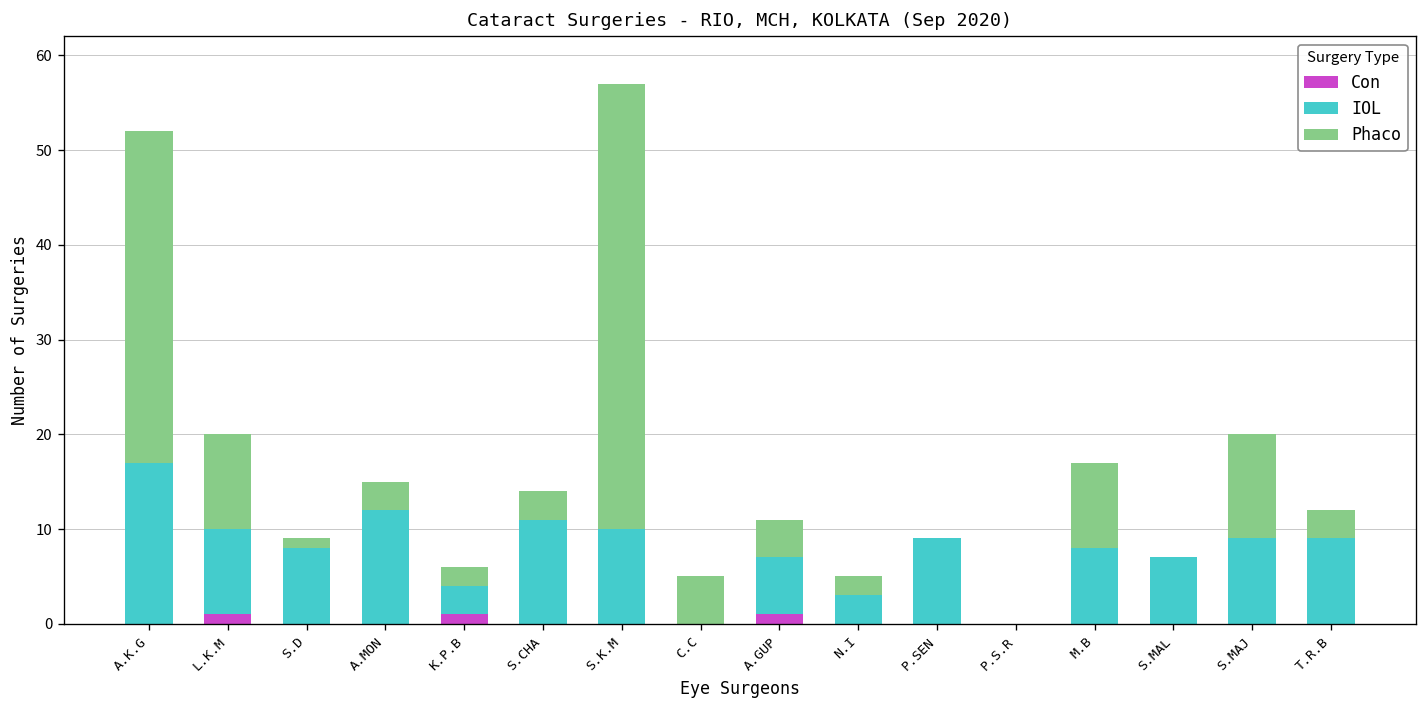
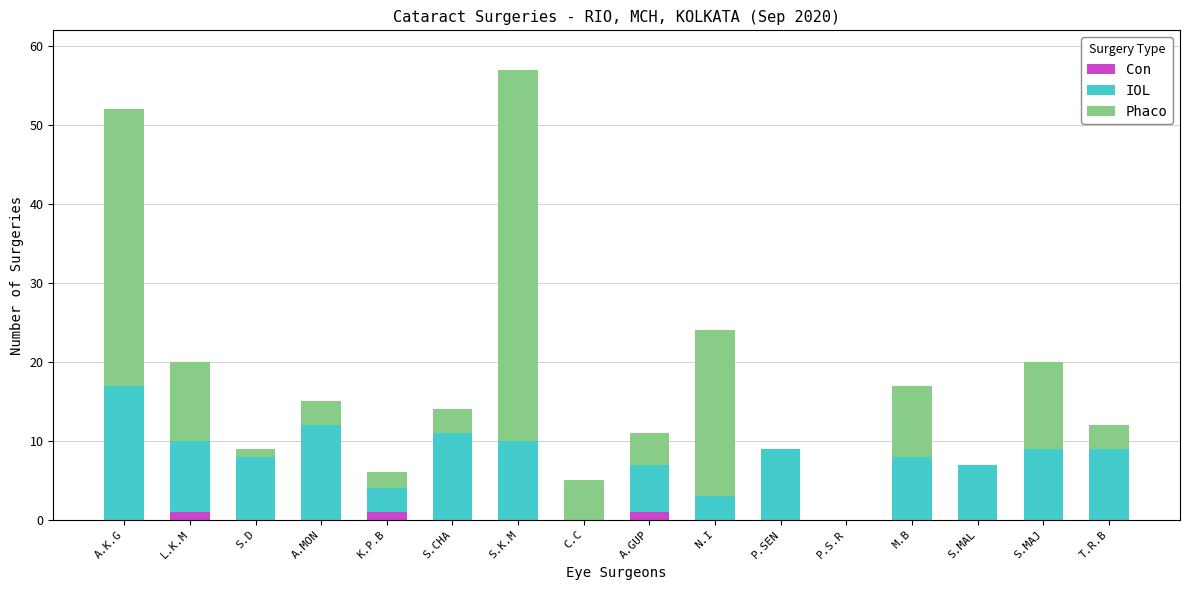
Phaco, N.I: 2 -> 21
